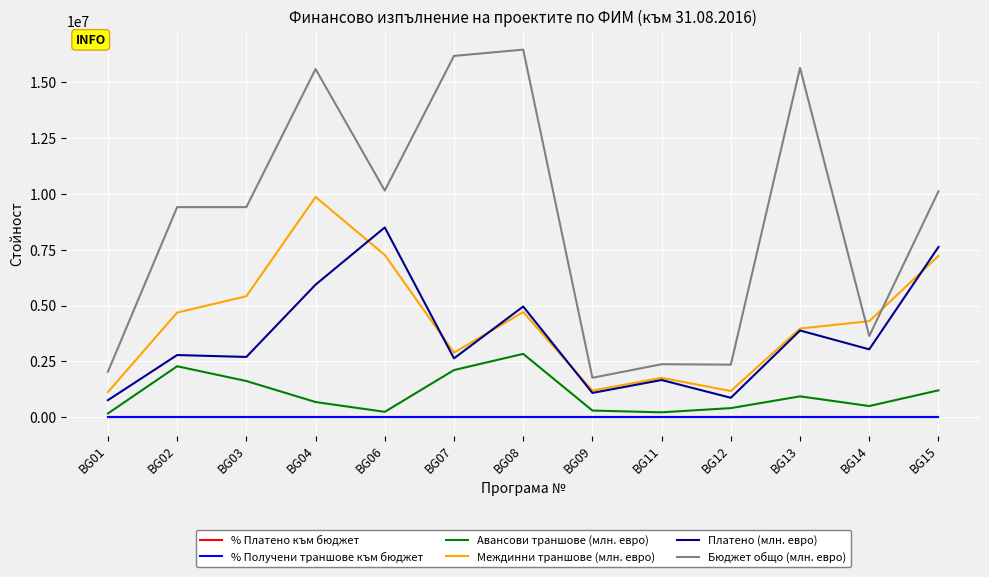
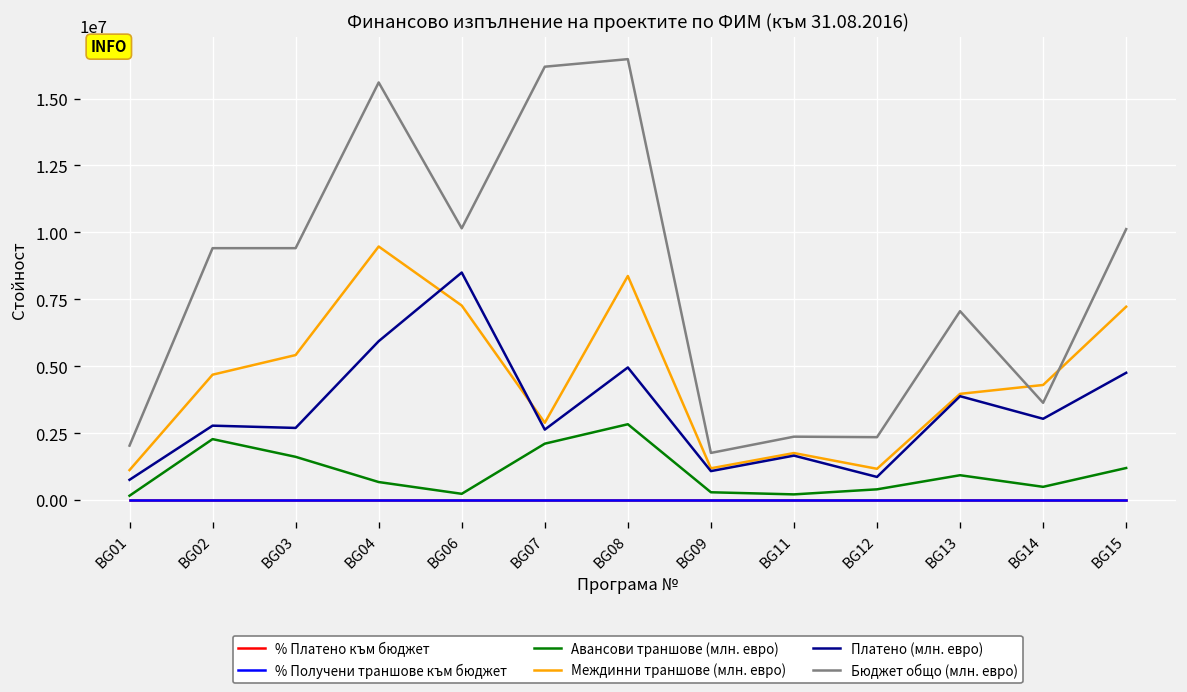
Междинни траншове (млн. евро), BG04: 9900000 -> 9500000
Междинни траншове (млн. евро), BG08: 4700000 -> 8400000
Бюджет общо (млн. евро), BG13: 15600000 -> 7100000
Платено (млн. евро), BG15: 7600000 -> 4800000
